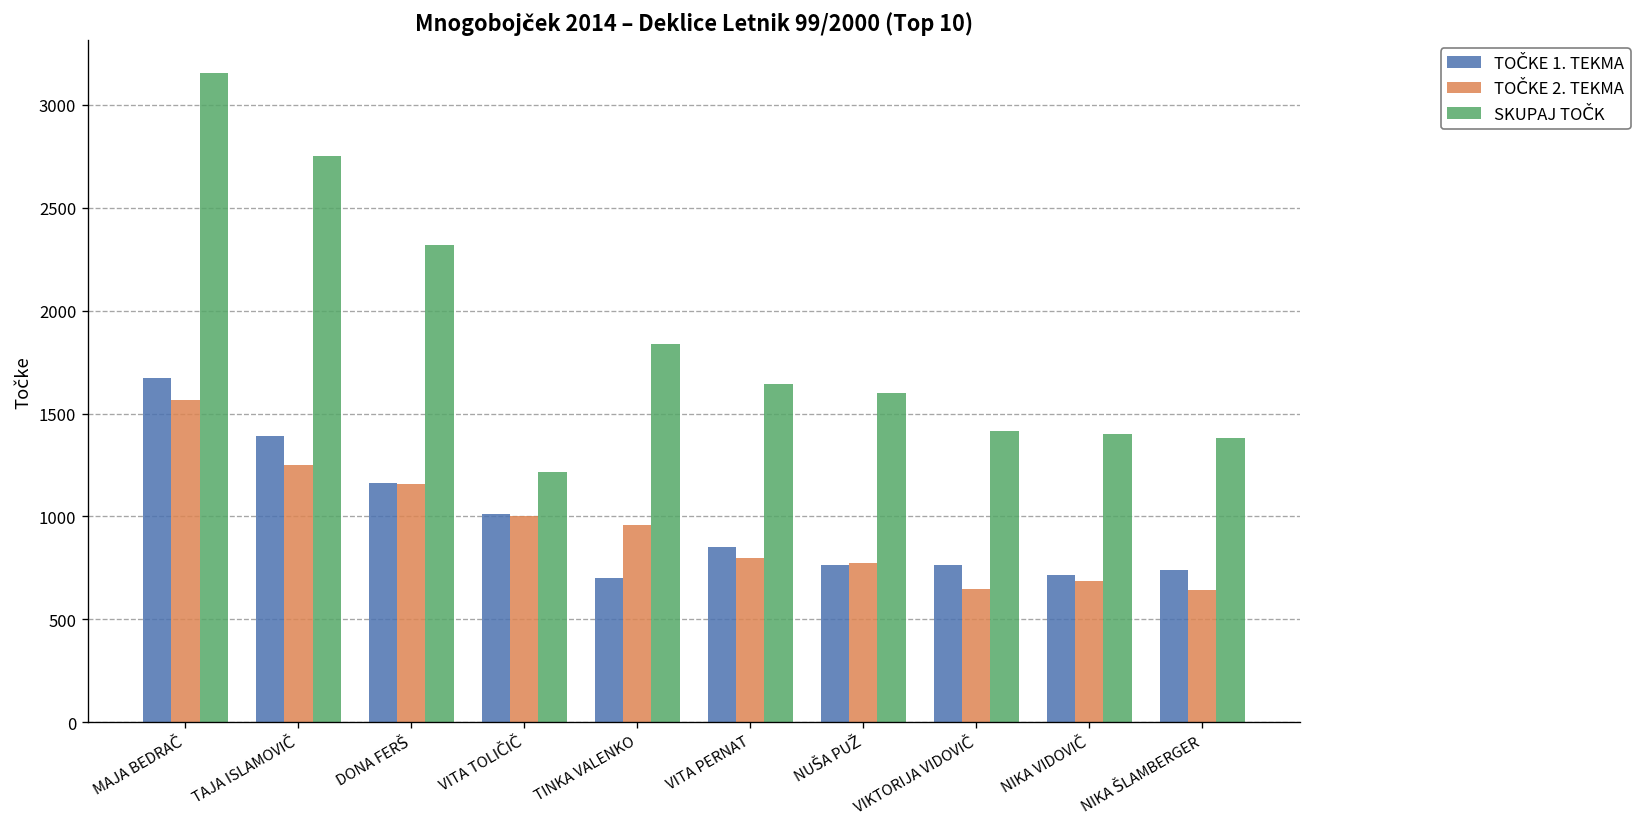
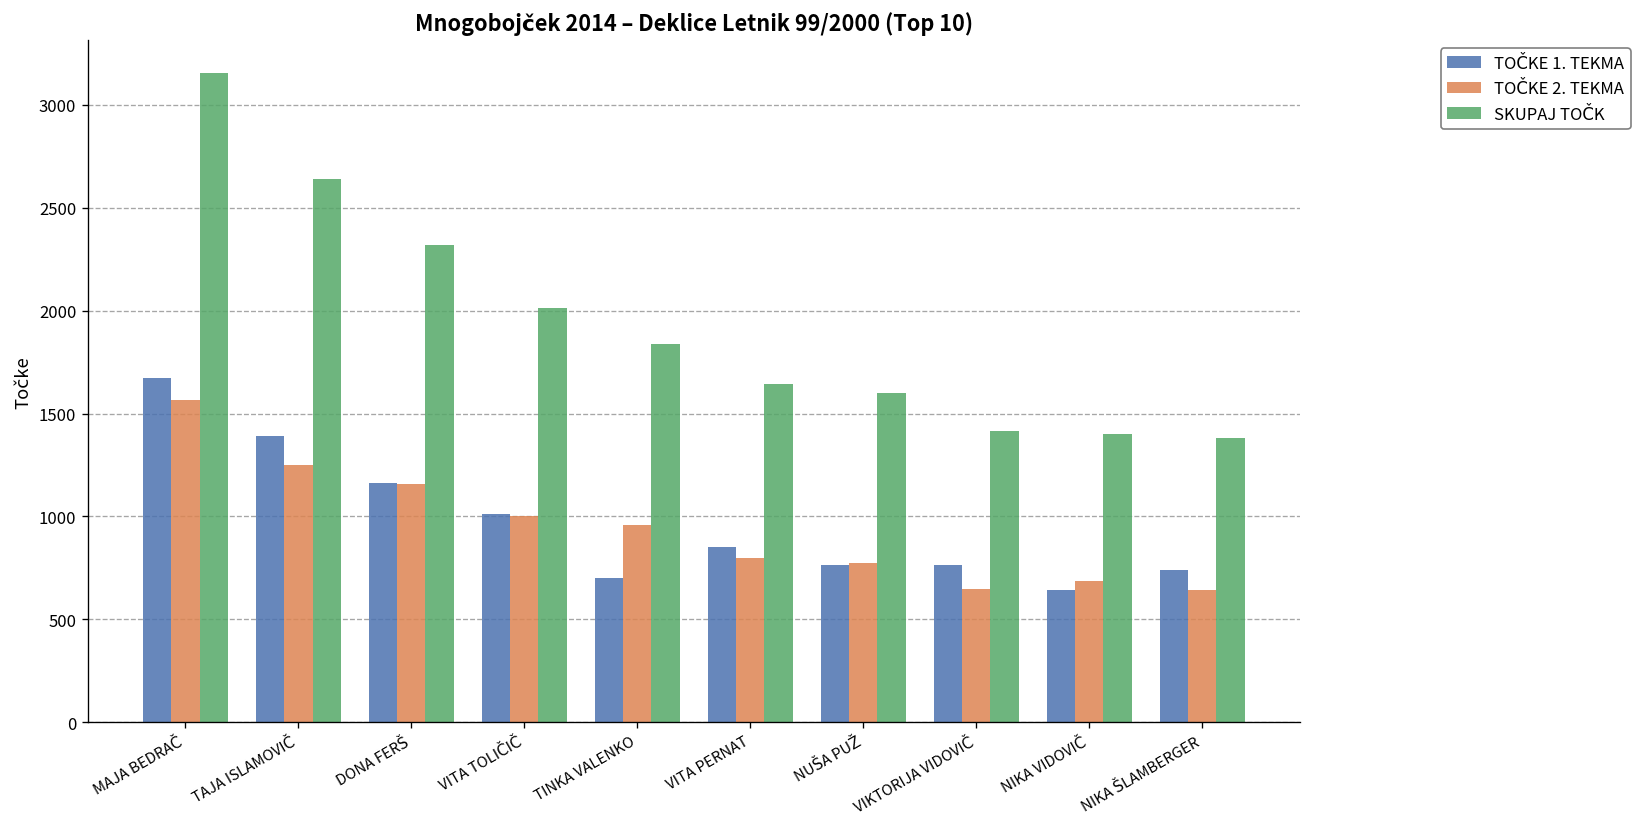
SKUPAJ TOČK, TAJA ISLAMOVIČ: 2750 -> 2640
SKUPAJ TOČK, VITA TOLIČIČ: 1220 -> 2010
TOČKE 1. TEKMA, NIKA VIDOVIČ: 710 -> 640
